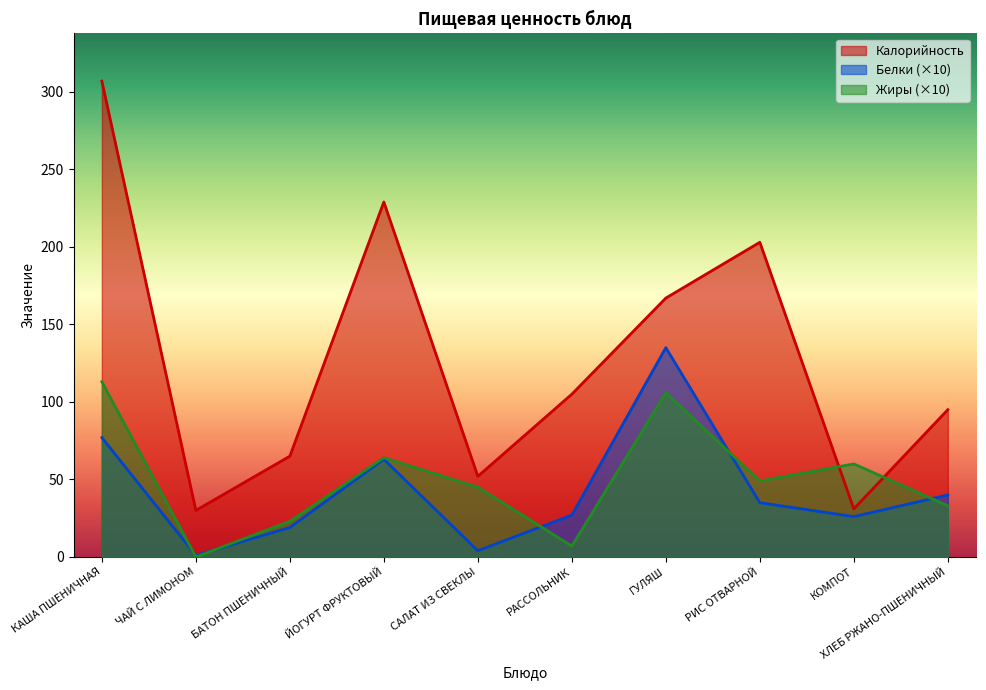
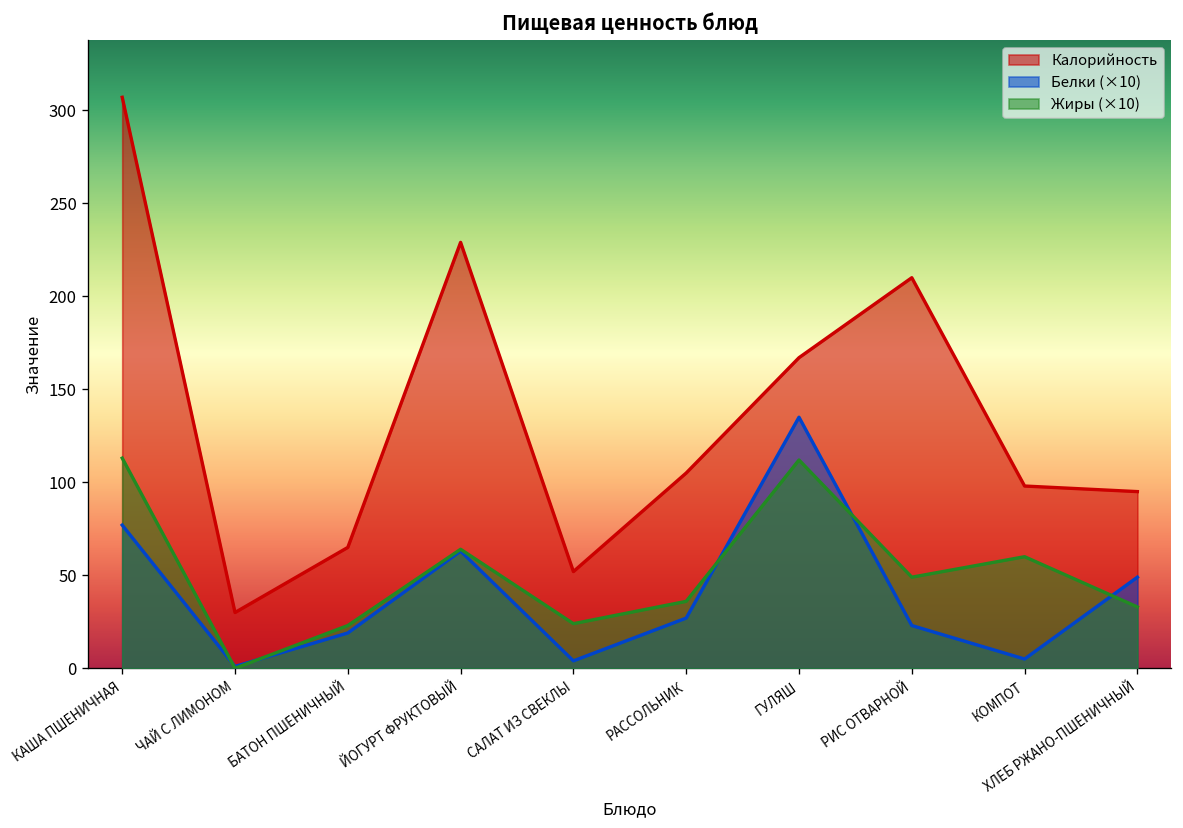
Жиры (×10), САЛАТ ИЗ СВЕКЛЫ: 45 -> 24
Жиры (×10), РАССОЛЬНИК: 7 -> 36
Жиры (×10), ГУЛЯШ: 106 -> 112
Калорийность, РИС ОТВАРНОЙ: 203 -> 210
Белки (×10), РИС ОТВАРНОЙ: 35 -> 23
Калорийность, КОМПОТ: 31 -> 98
Белки (×10), КОМПОТ: 26 -> 5
Белки (×10), ХЛЕБ РЖАНО-ПШЕНИЧНЫЙ: 40 -> 49
